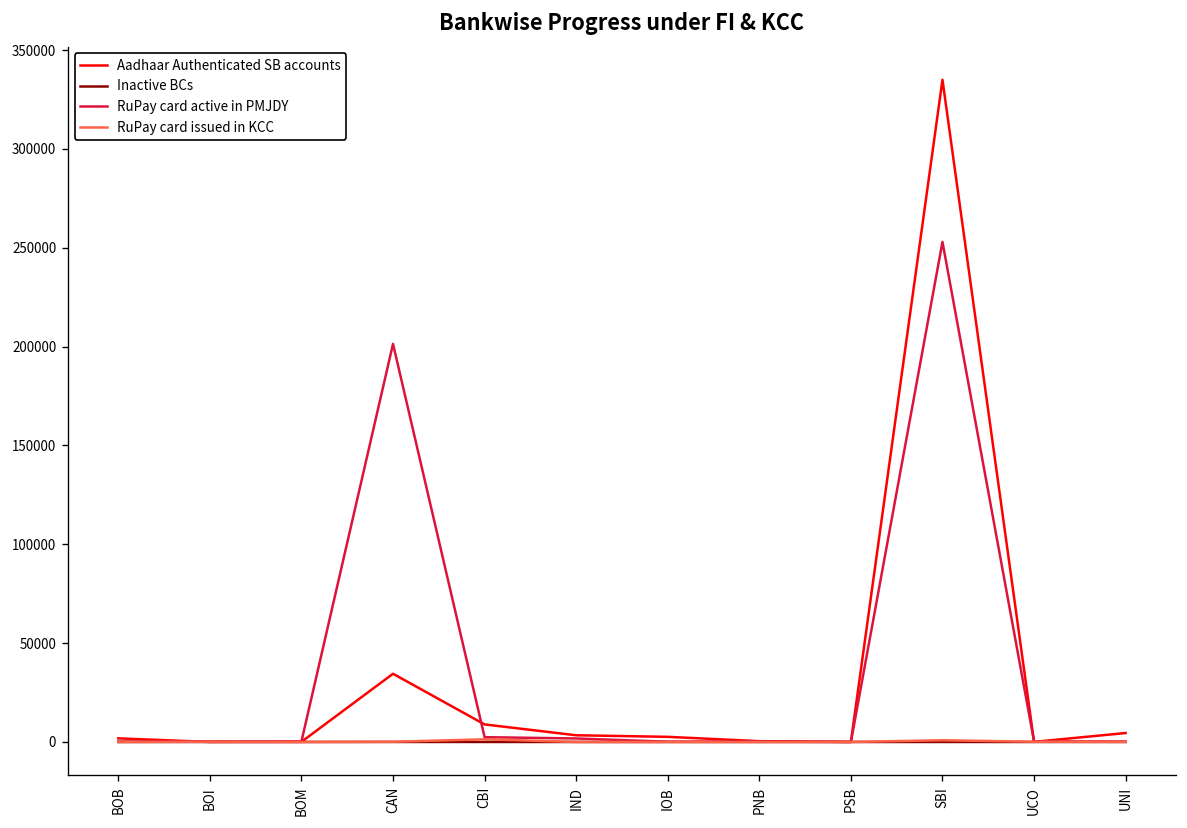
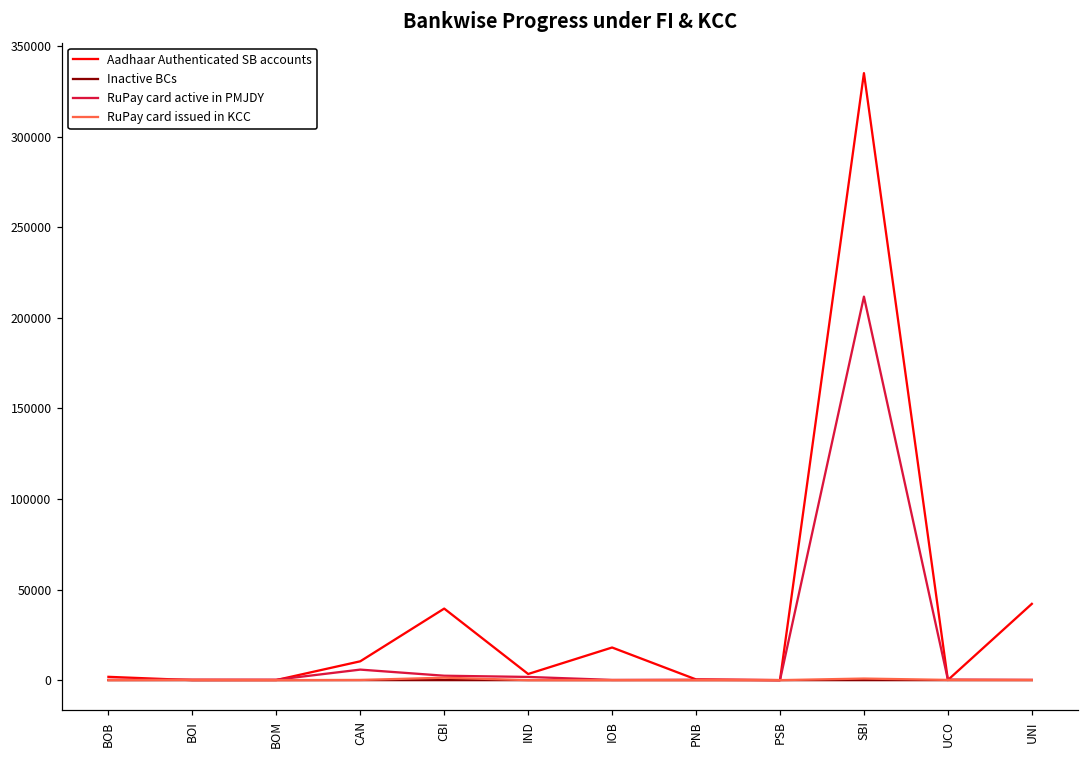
Aadhaar Authenticated SB accounts, CAN: 35000 -> 10000
RuPay card active in PMJDY, CAN: 201000 -> 6000
Aadhaar Authenticated SB accounts, CBI: 9000 -> 39000
Aadhaar Authenticated SB accounts, IOB: 3000 -> 18000
RuPay card active in PMJDY, SBI: 253000 -> 212000
Aadhaar Authenticated SB accounts, UNI: 5000 -> 42000
